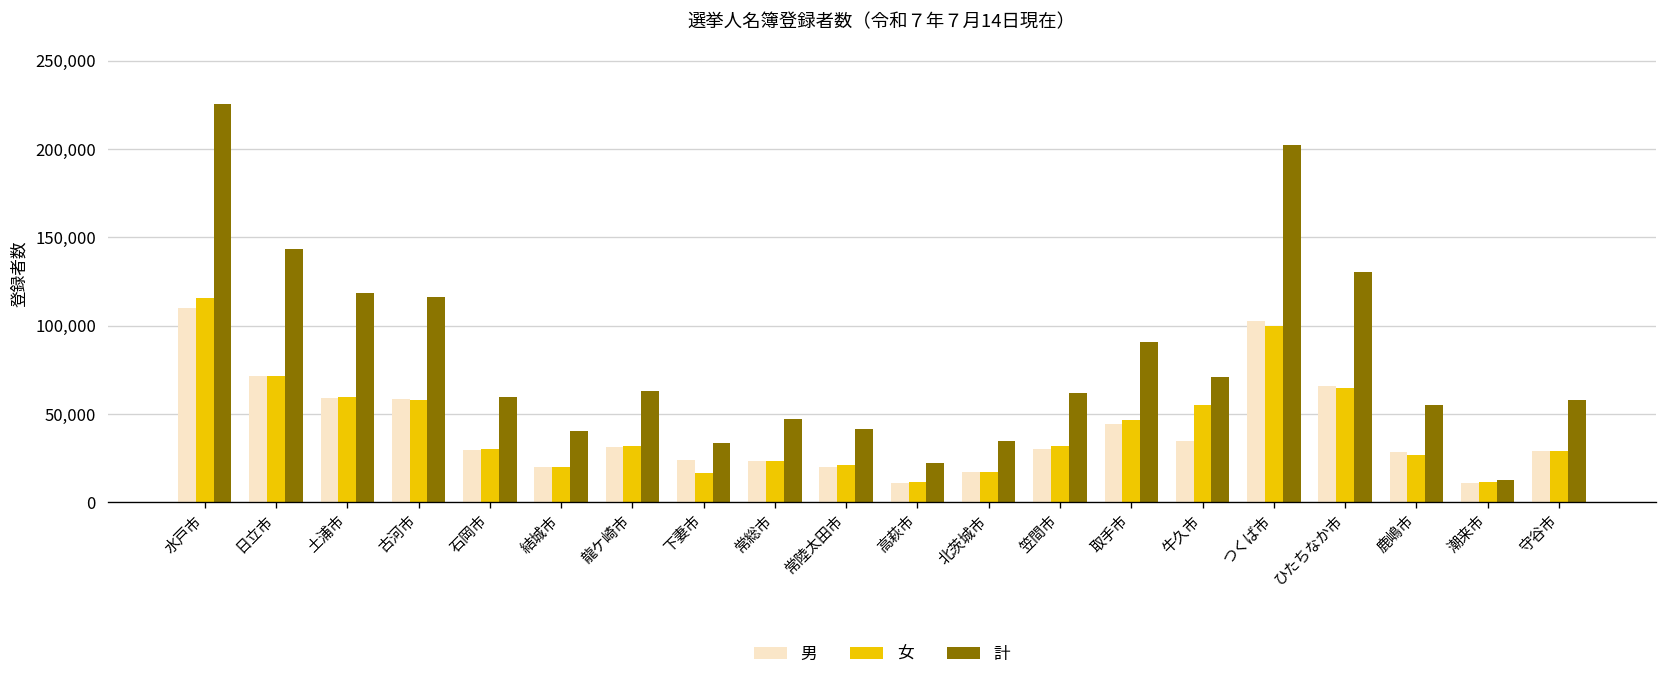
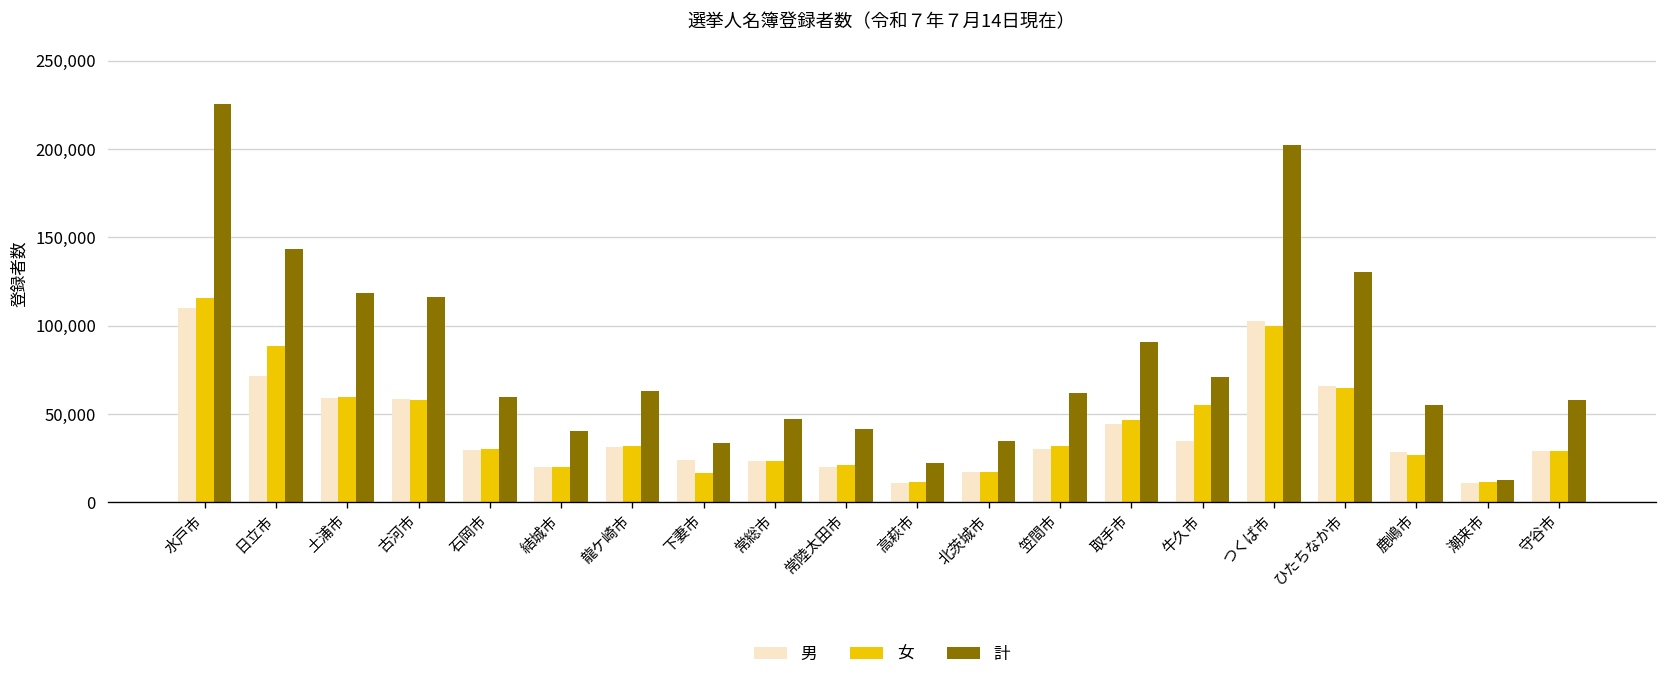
女, 日立市: 72,000 -> 88,000
